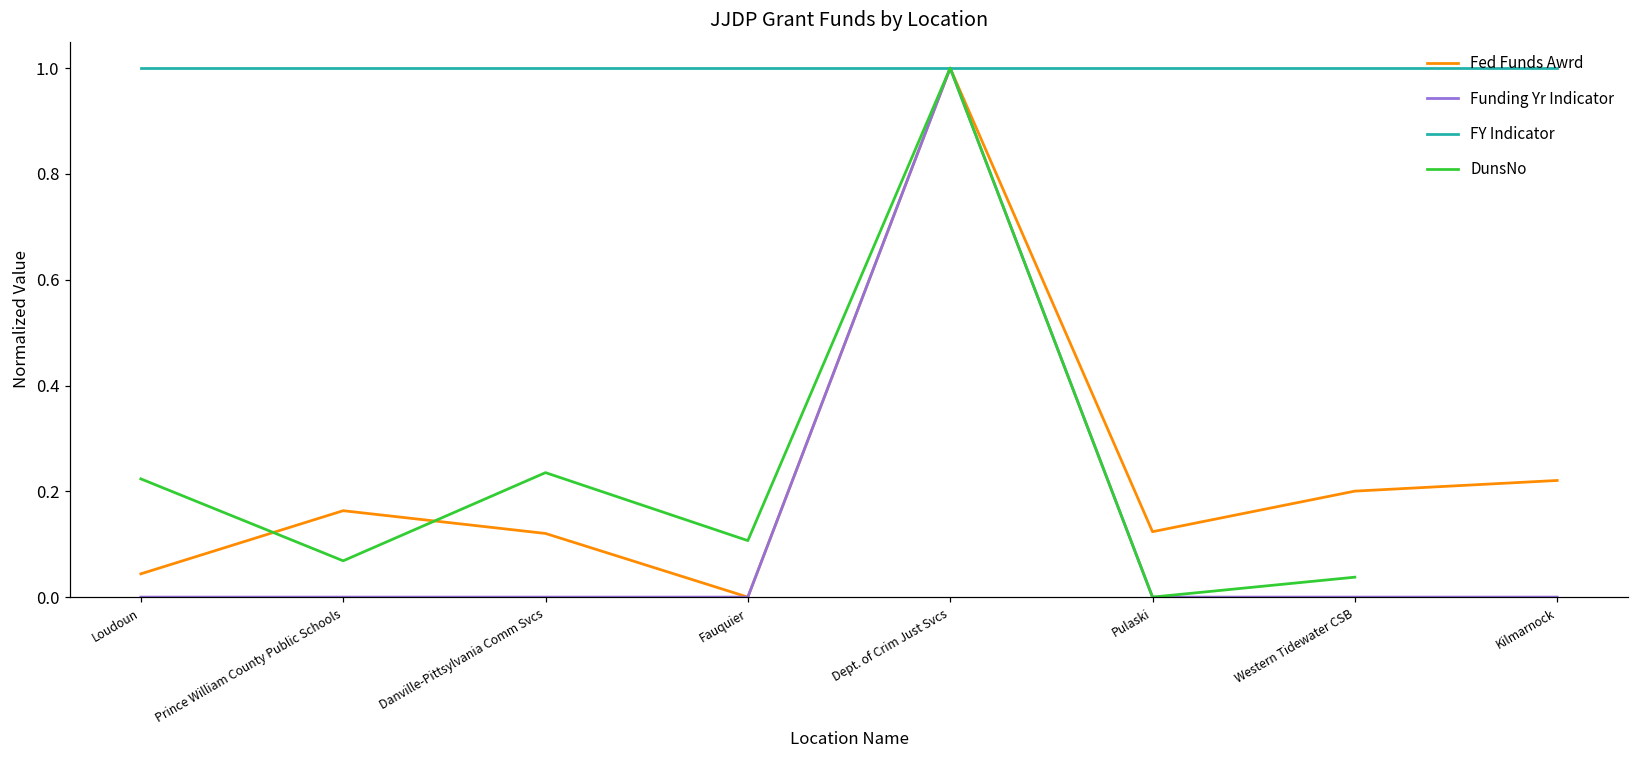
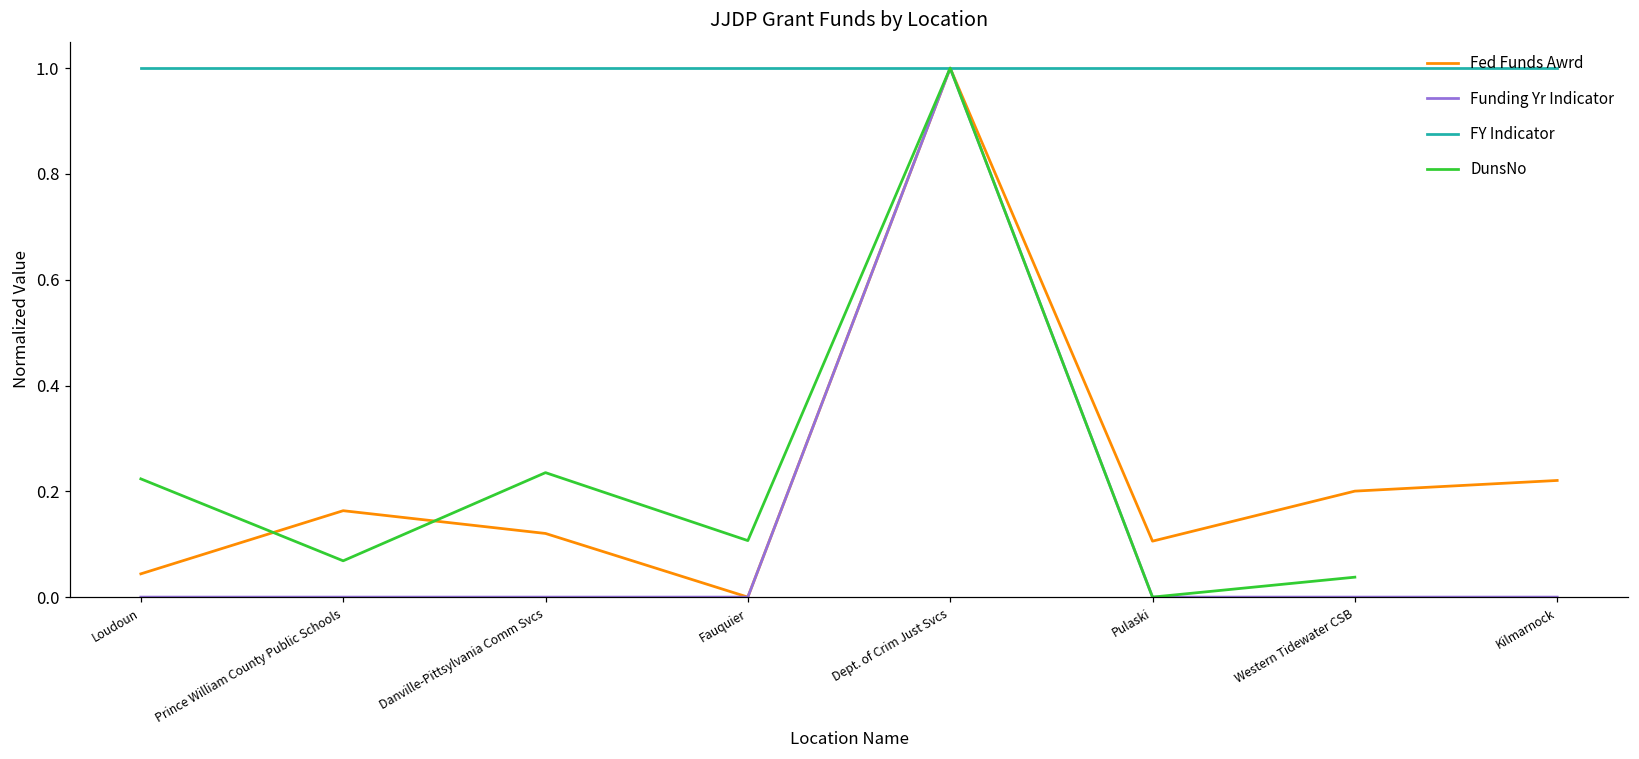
Fed Funds Awrd, Pulaski: 0.12 -> 0.11
